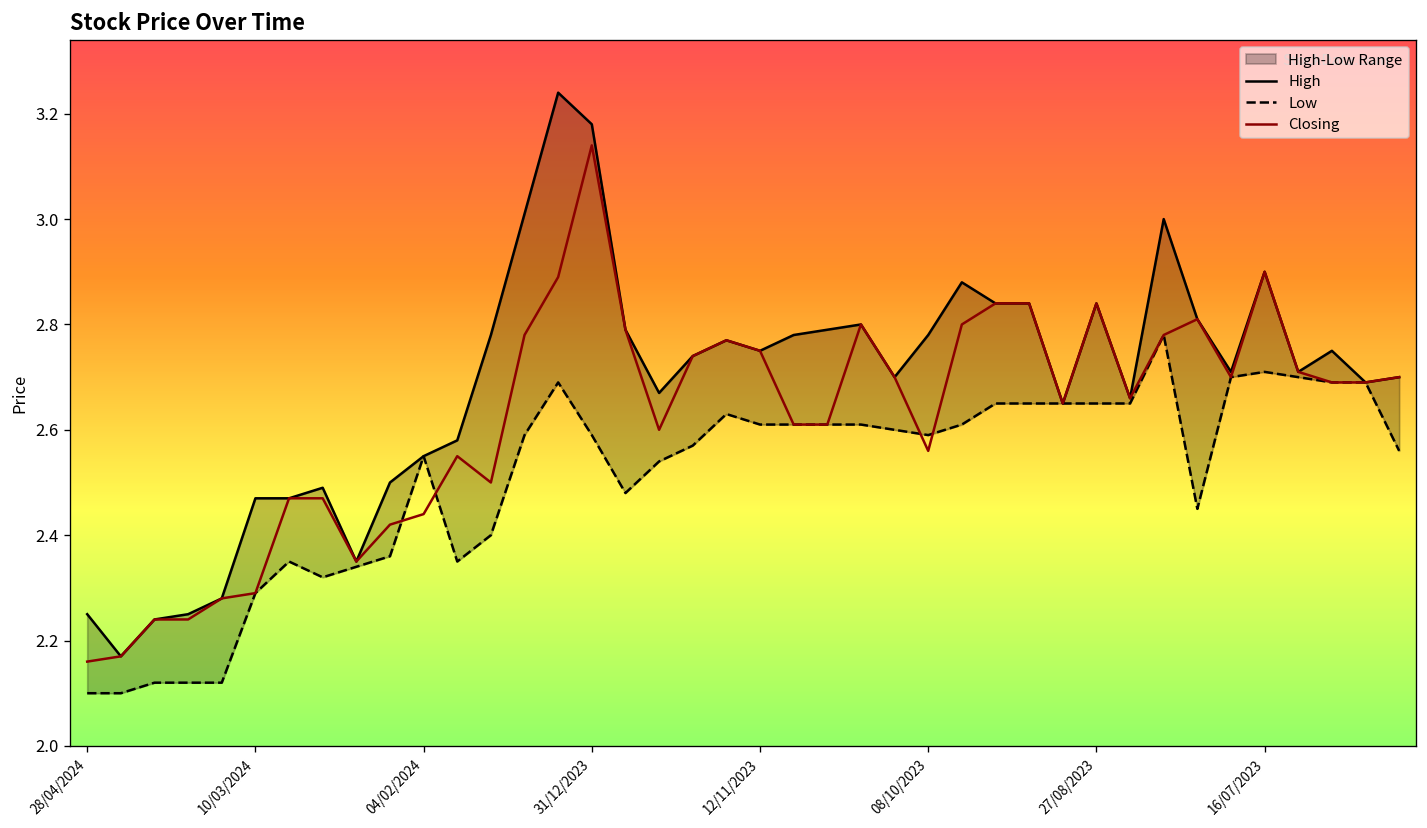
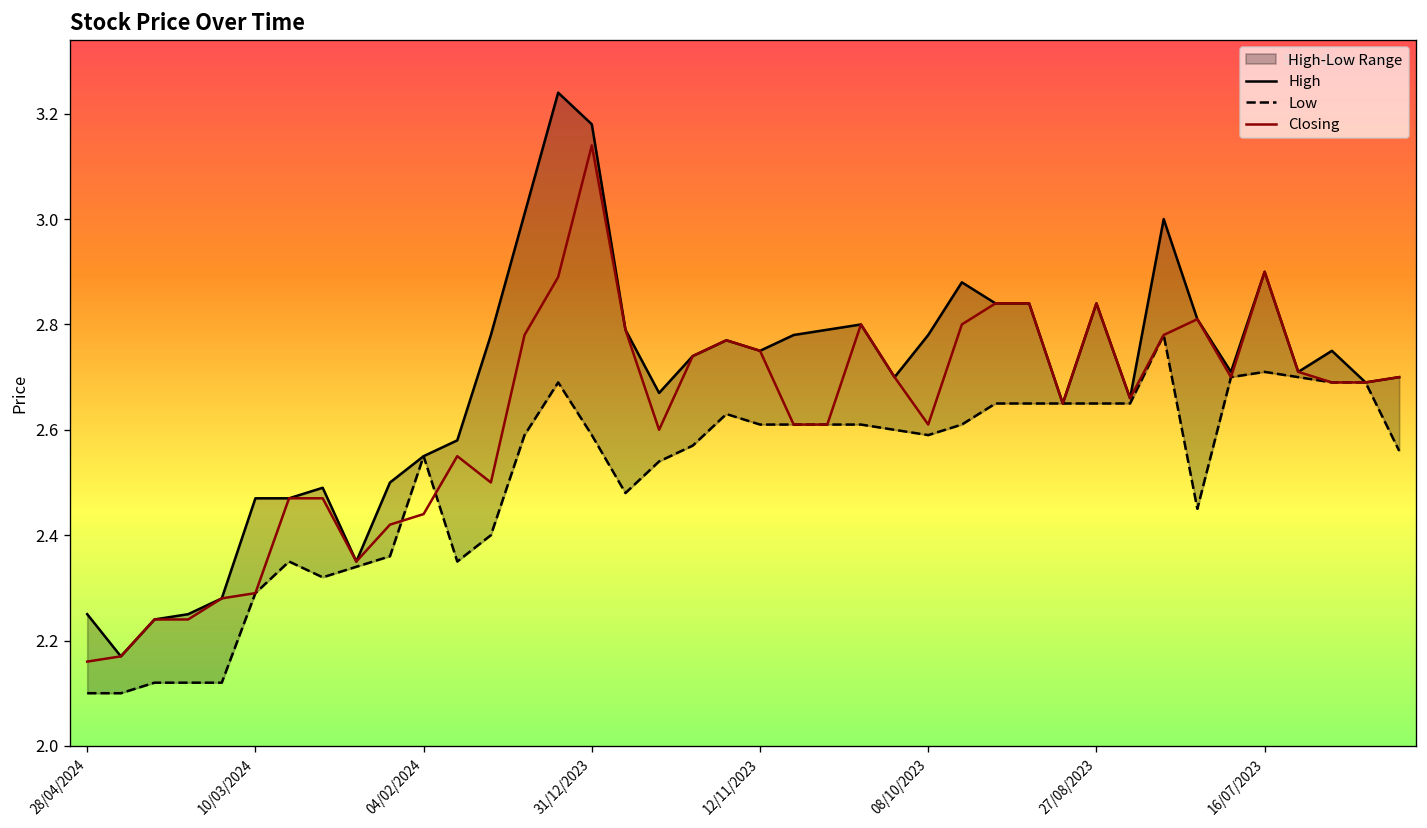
Closing, 08/10/2023: 2.56 -> 2.61
